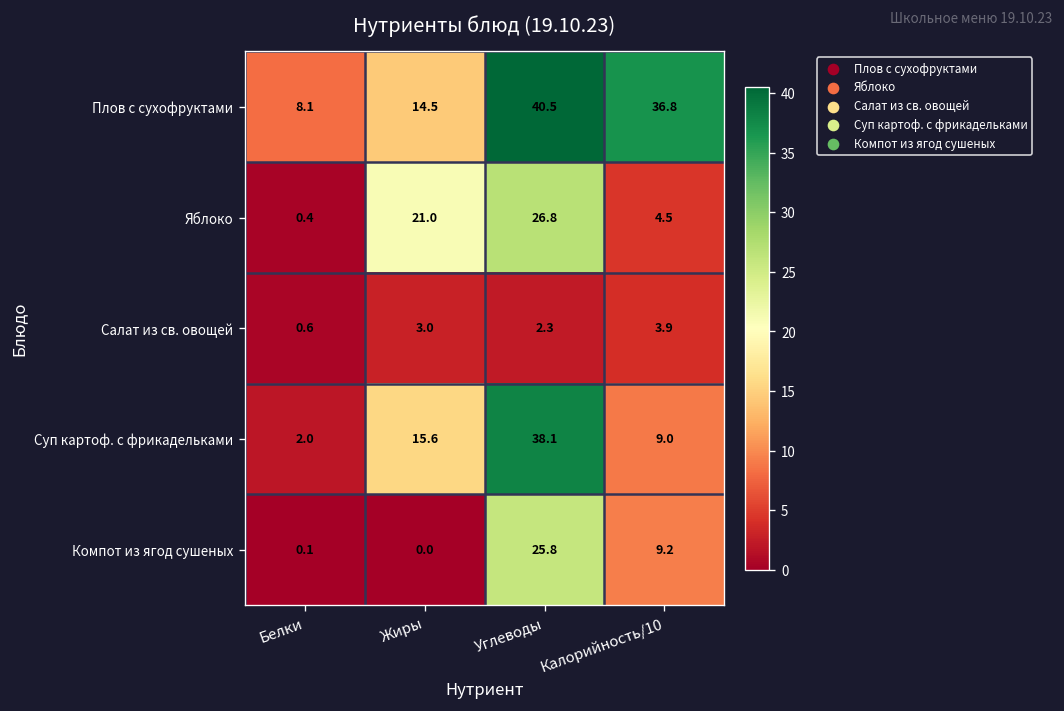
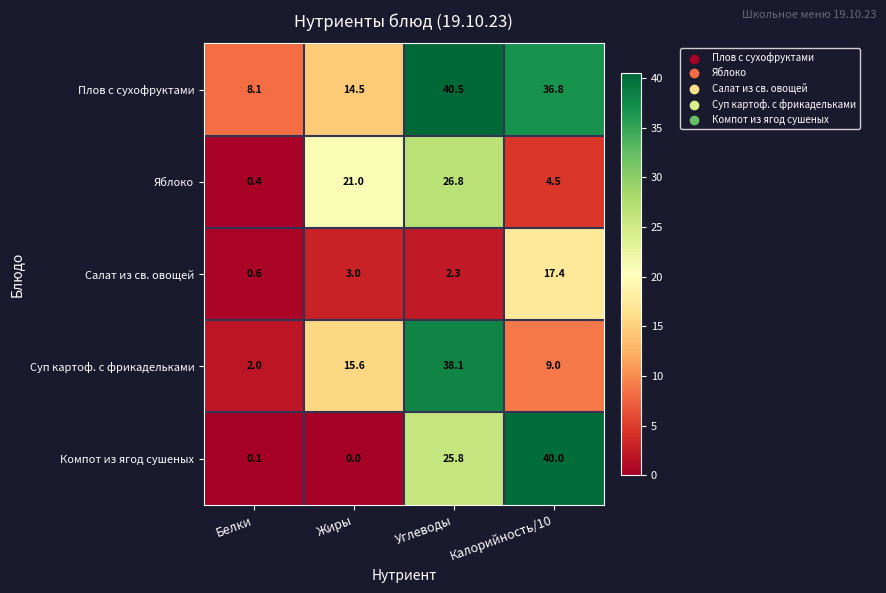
Салат из св. овощей, Калорийность/10: 3.9 -> 17.4
Компот из ягод сушеных, Калорийность/10: 9.2 -> 40.0
